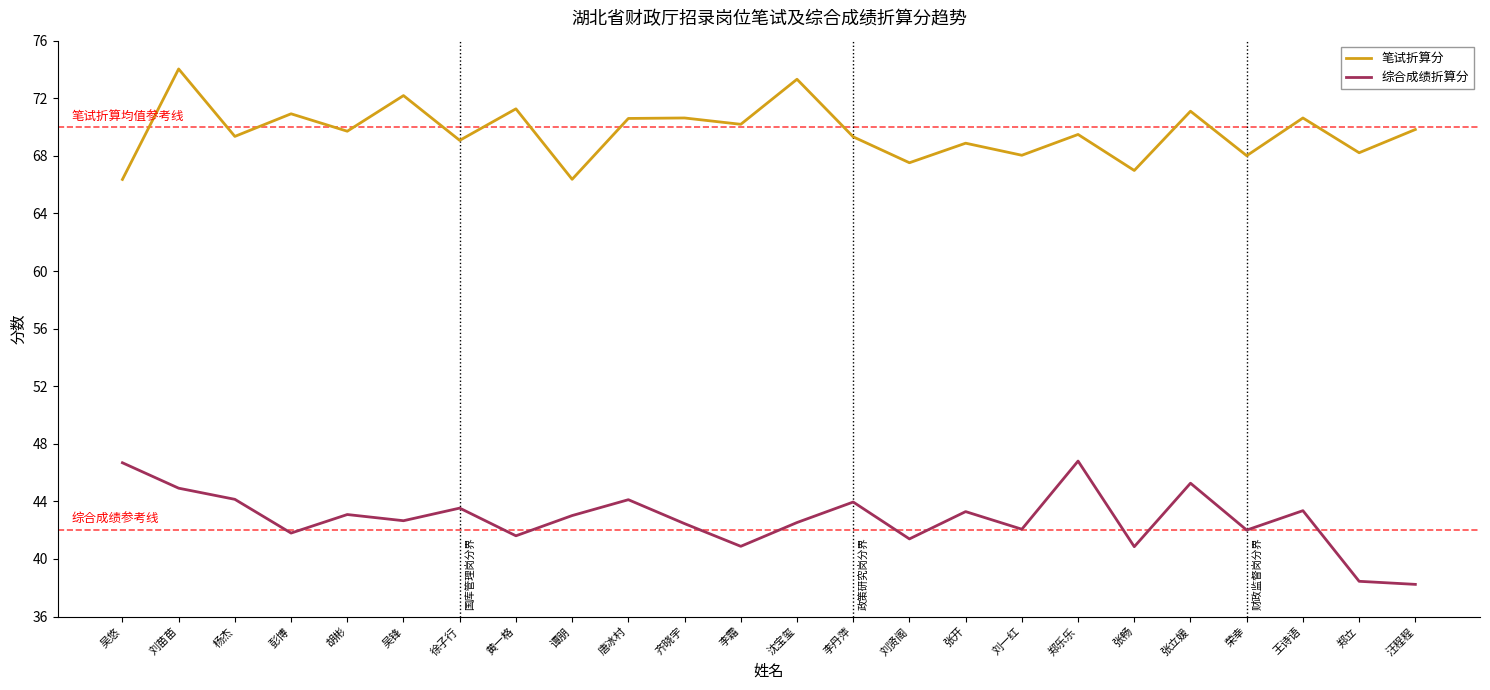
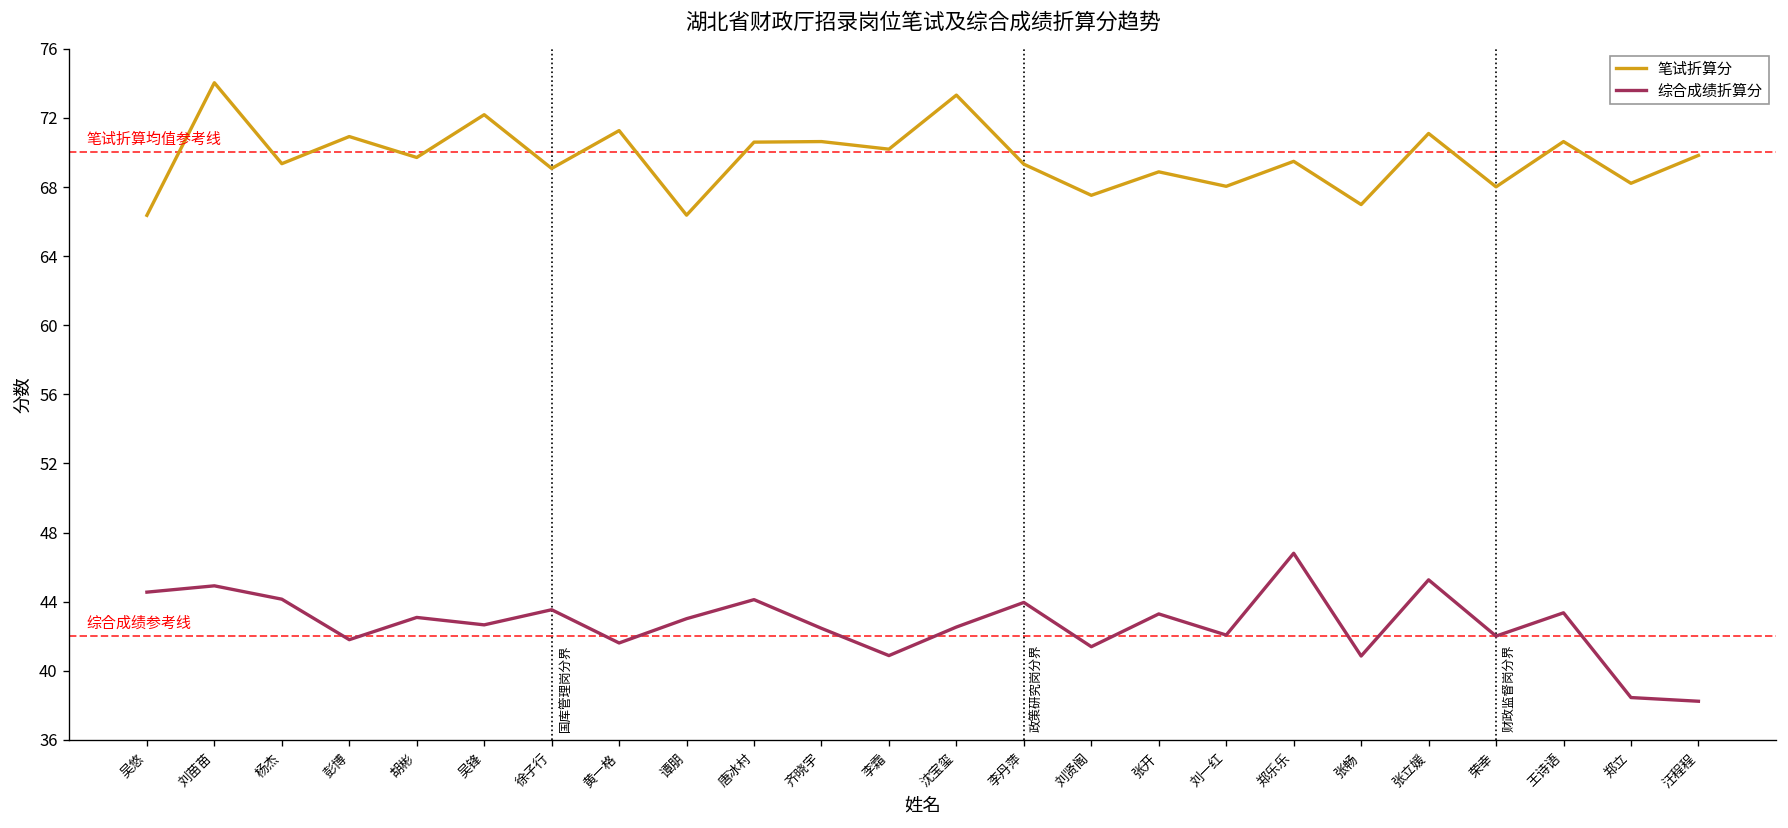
综合成绩折算分, 吴悠: 46.7 -> 44.5
